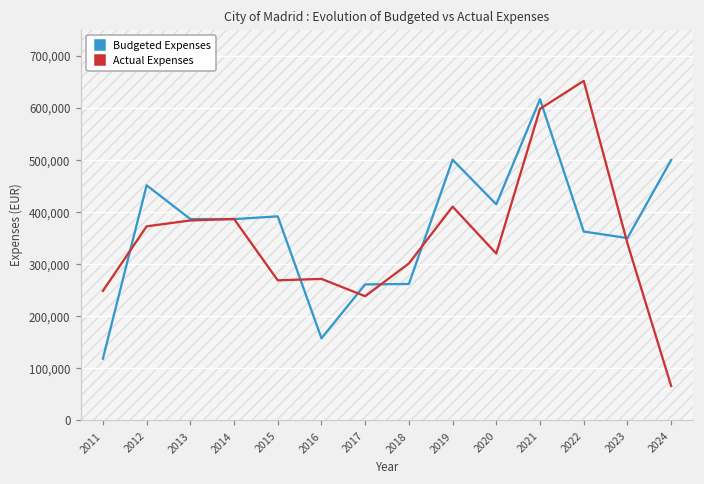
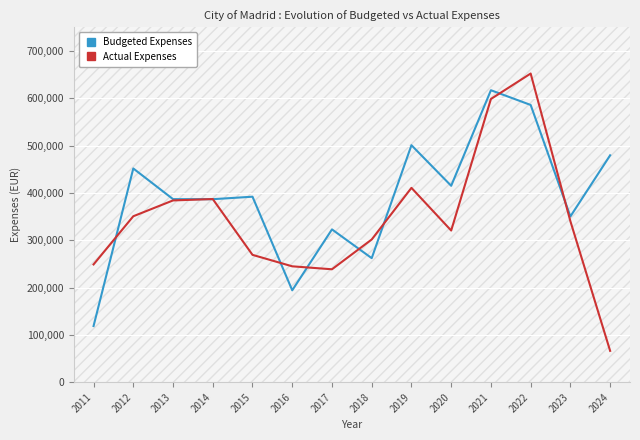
Actual Expenses, 2012: 370,000 -> 350,000
Budgeted Expenses, 2016: 160,000 -> 190,000
Actual Expenses, 2016: 270,000 -> 240,000
Budgeted Expenses, 2017: 260,000 -> 320,000
Budgeted Expenses, 2022: 360,000 -> 590,000
Budgeted Expenses, 2024: 500,000 -> 480,000
